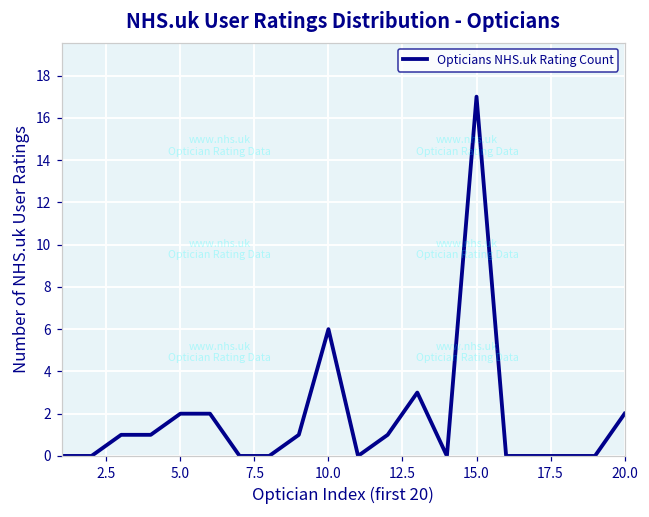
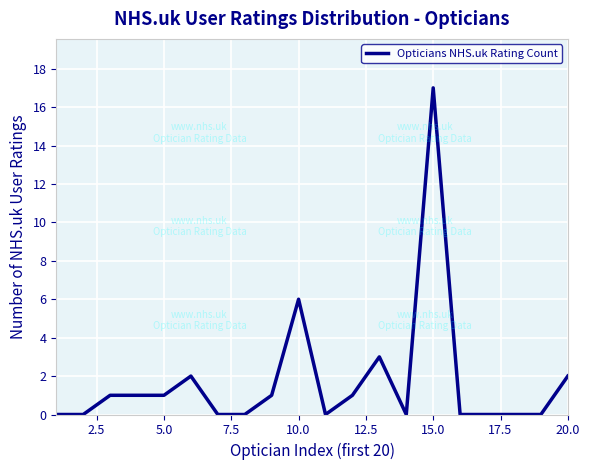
5.0: 2 -> 1
